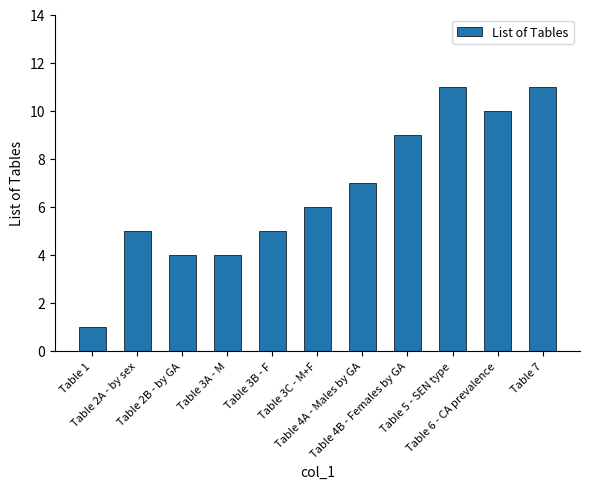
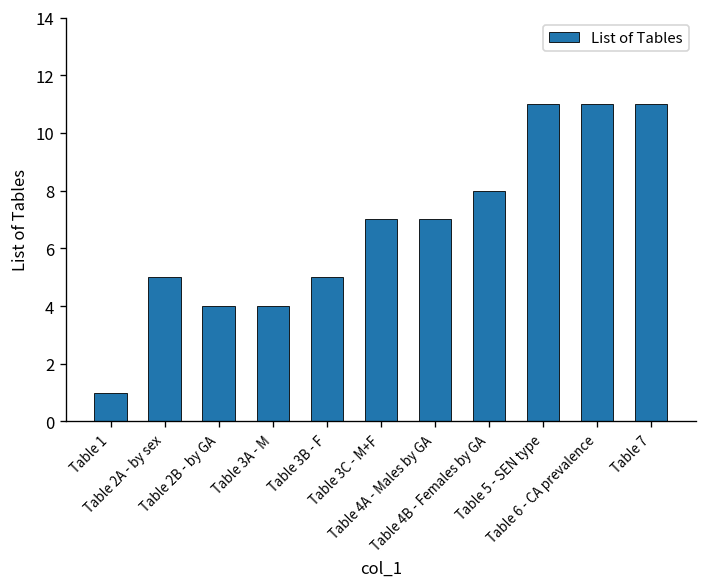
Table 3C - M+F: 6 -> 7
Table 4B - Females by GA: 9 -> 8
Table 6 - CA prevalence: 10 -> 11
